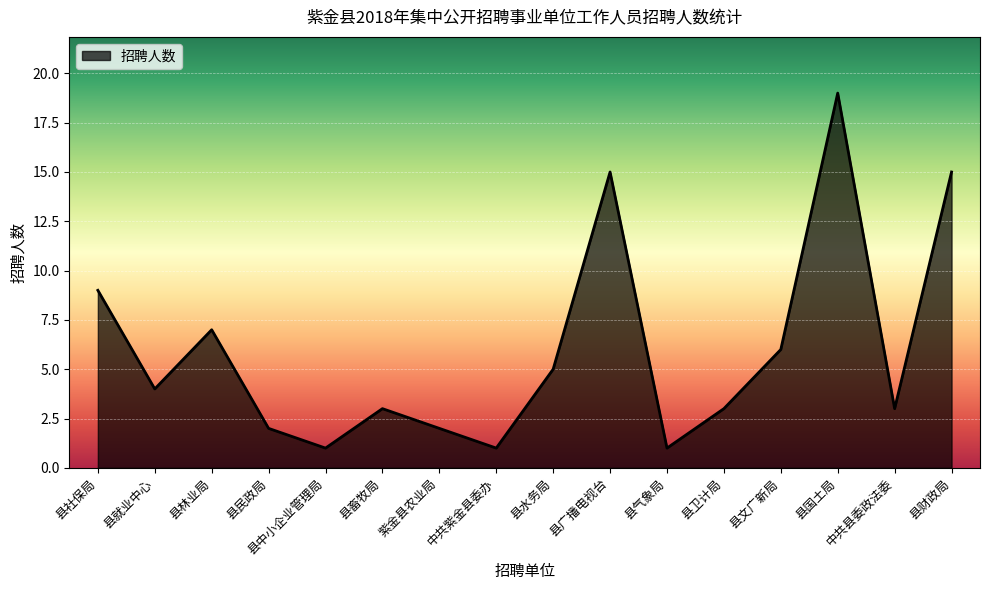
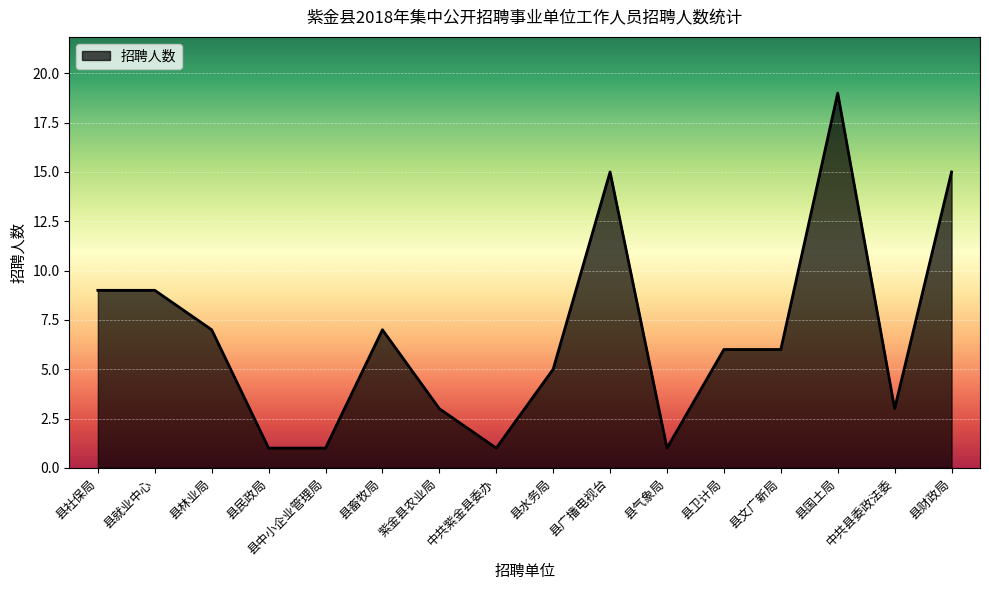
县就业中心: 4 -> 9
县民政局: 2 -> 1
县畜牧局: 3 -> 7
紫金县农业局: 2 -> 3
县卫计局: 3 -> 6
